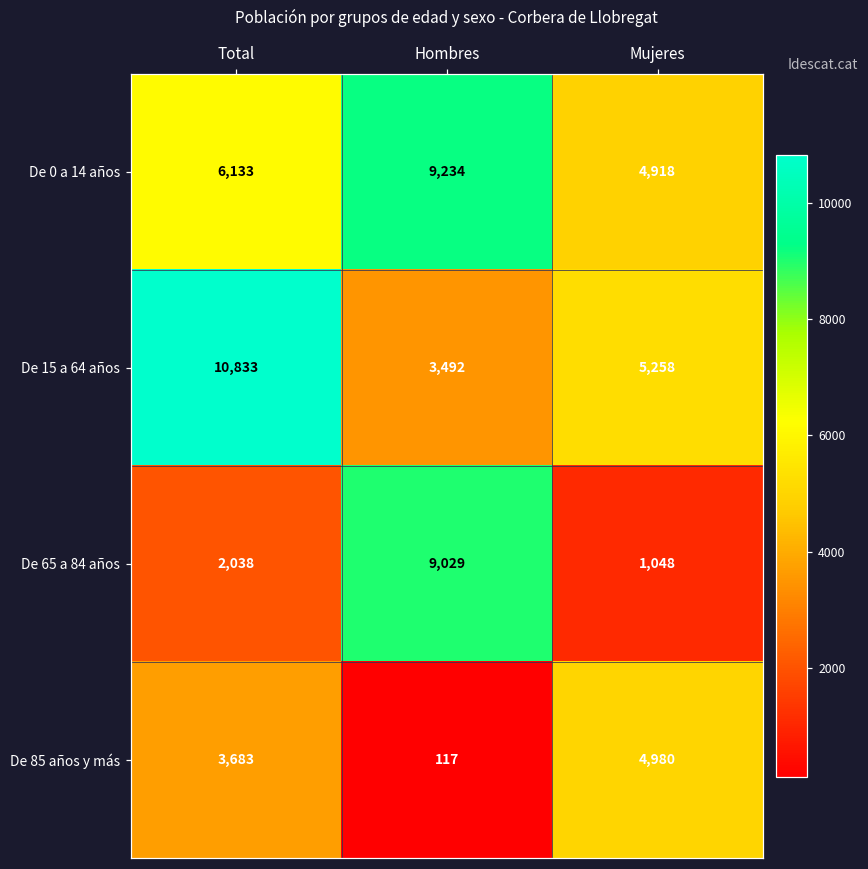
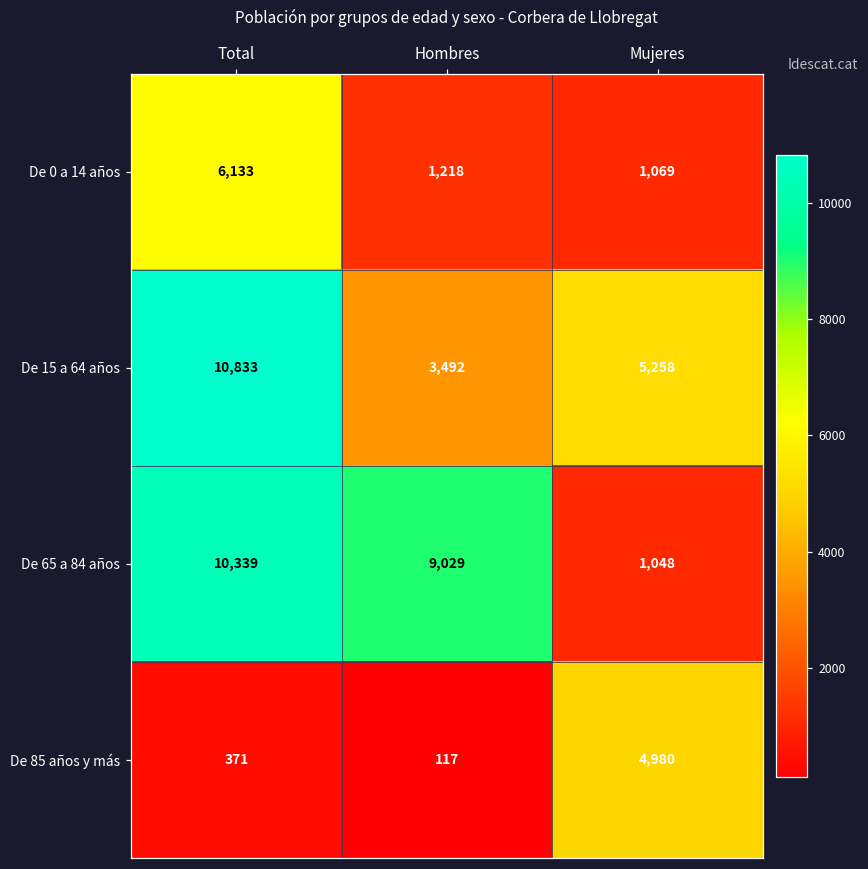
De 0 a 14 años, Hombres: 9,234 -> 1,218
De 0 a 14 años, Mujeres: 4,918 -> 1,069
De 65 a 84 años, Total: 2,038 -> 10,339
De 85 años y más, Total: 3,683 -> 371
